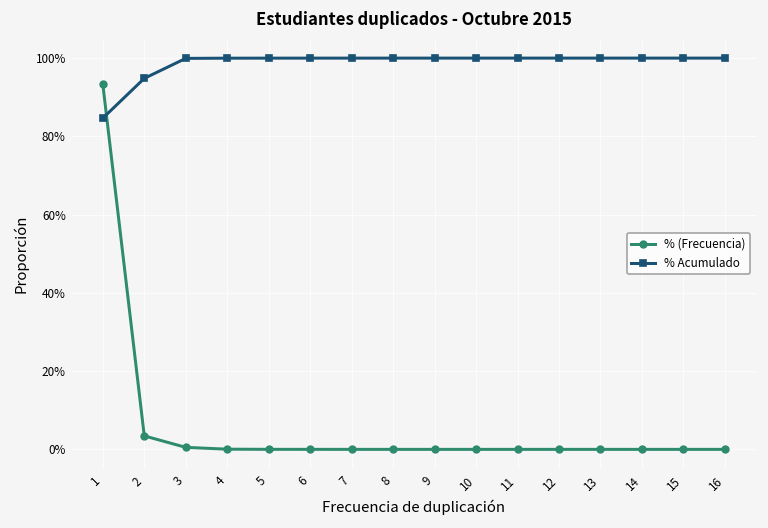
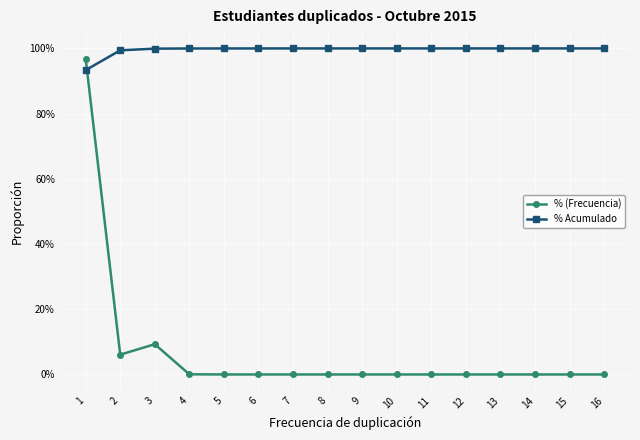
% (Frecuencia), 1: 93% -> 97%
% Acumulado, 1: 85% -> 93%
% (Frecuencia), 2: 3% -> 6%
% Acumulado, 2: 95% -> 99%
% (Frecuencia), 3: 1% -> 9%
